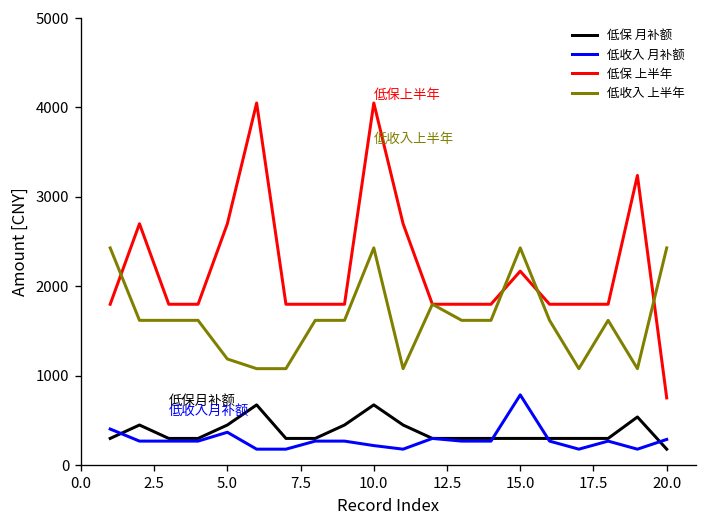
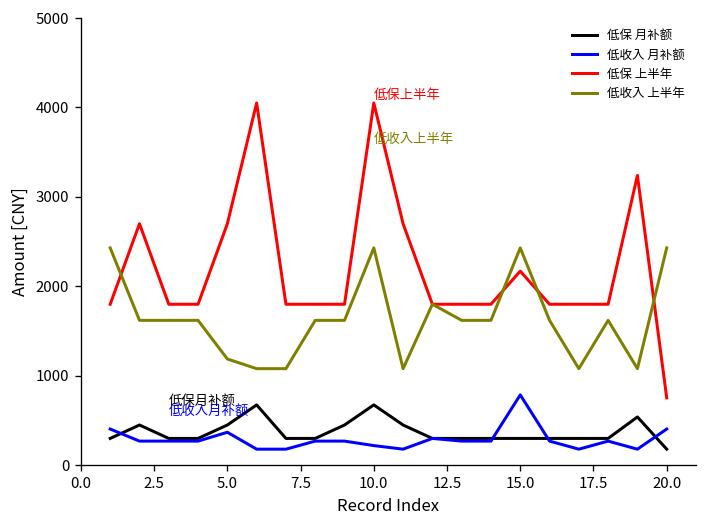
低收入 月补额, 20.0: 300 -> 400
